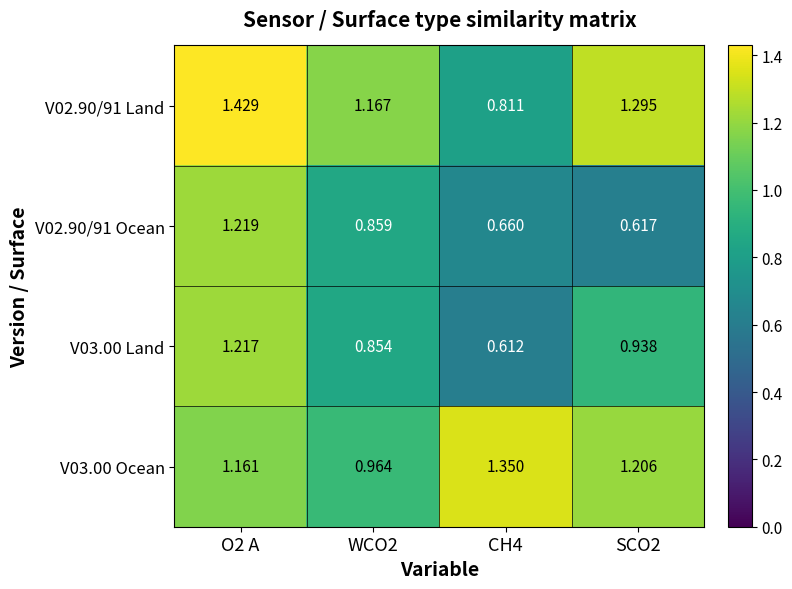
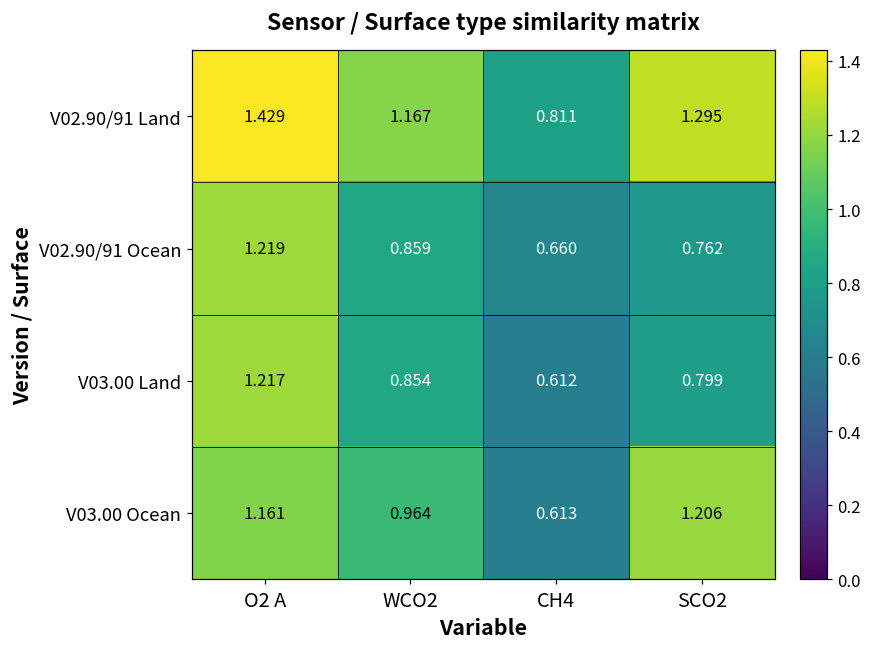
V02.90/91 Ocean, SCO2: 0.617 -> 0.762
V03.00 Land, SCO2: 0.938 -> 0.799
V03.00 Ocean, CH4: 1.350 -> 0.613
